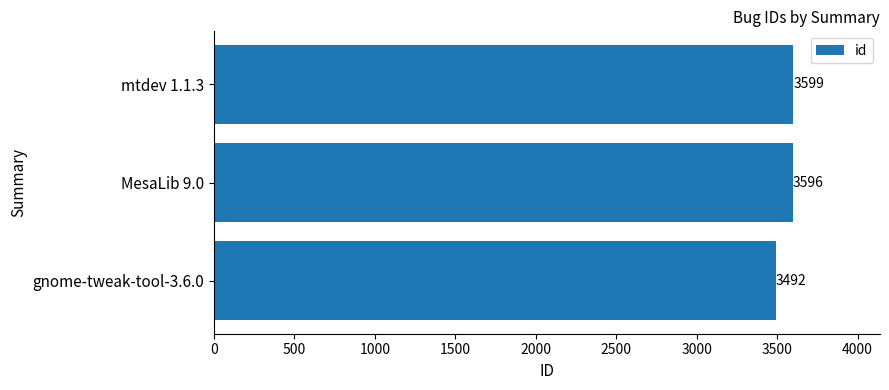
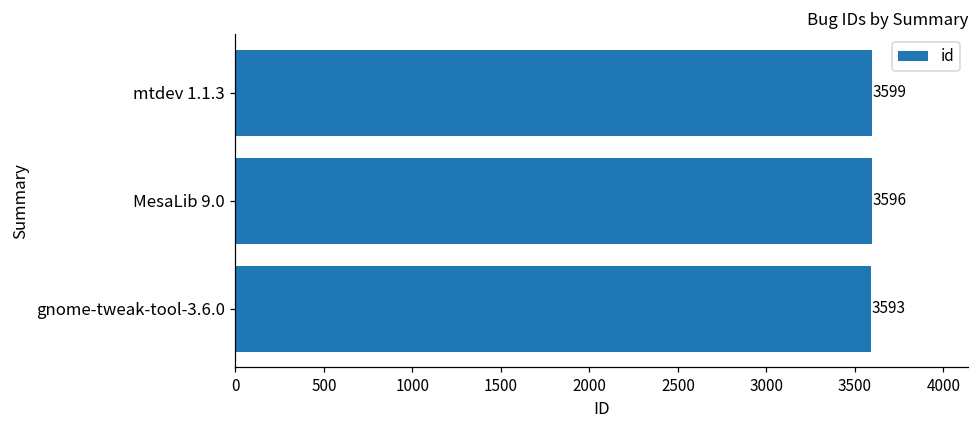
gnome-tweak-tool-3.6.0: 3492 -> 3593
